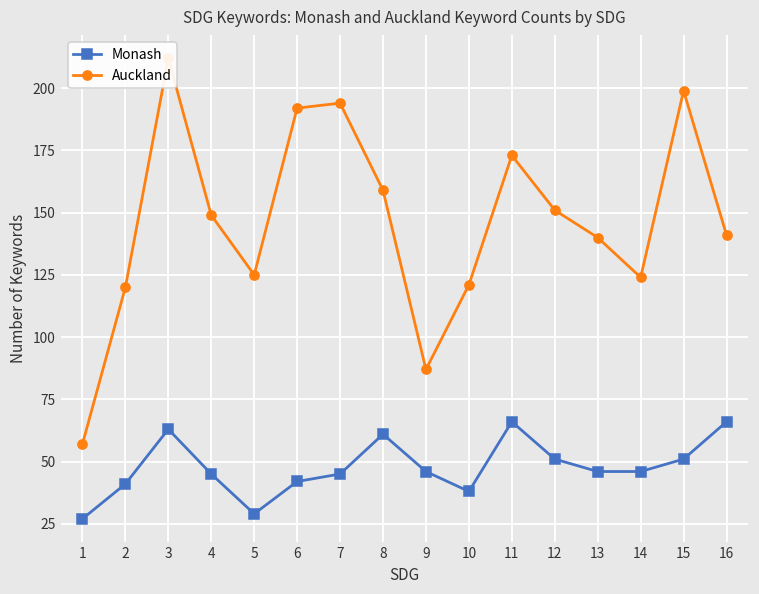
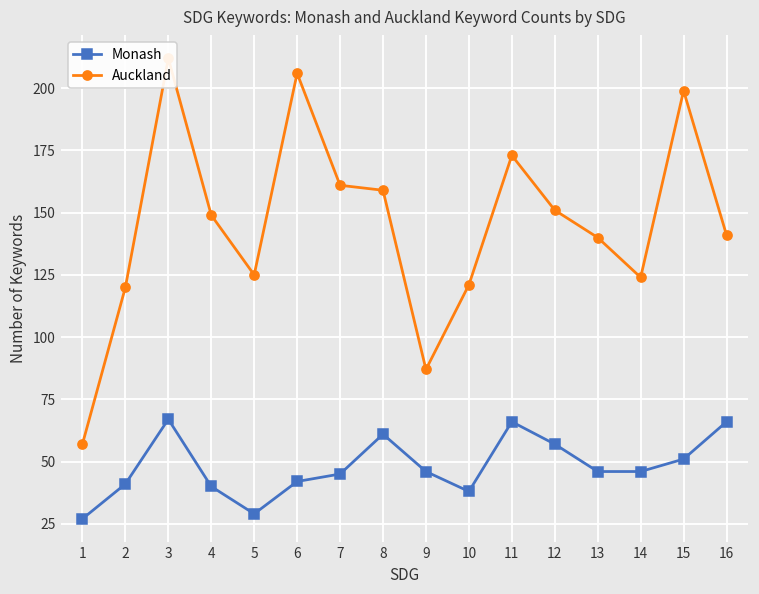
Monash, 3: 63 -> 67
Monash, 4: 45 -> 40
Auckland, 6: 192 -> 206
Auckland, 7: 194 -> 161
Monash, 12: 51 -> 57
